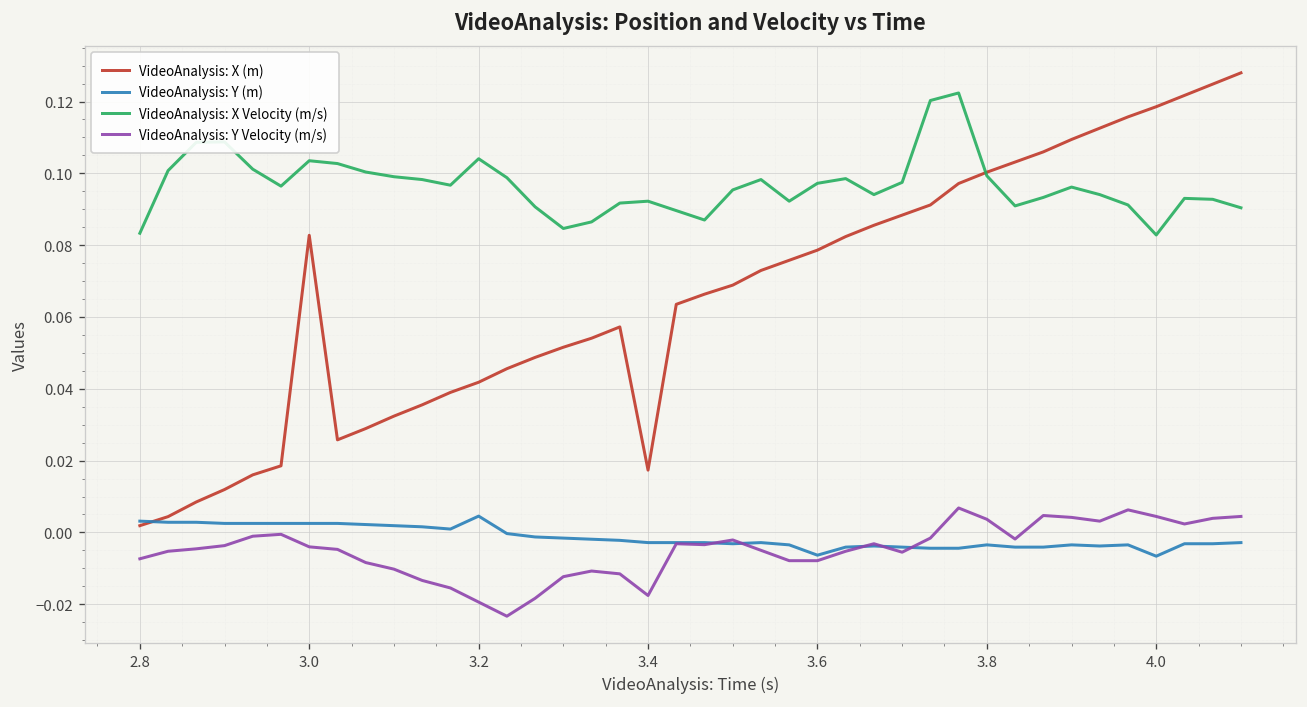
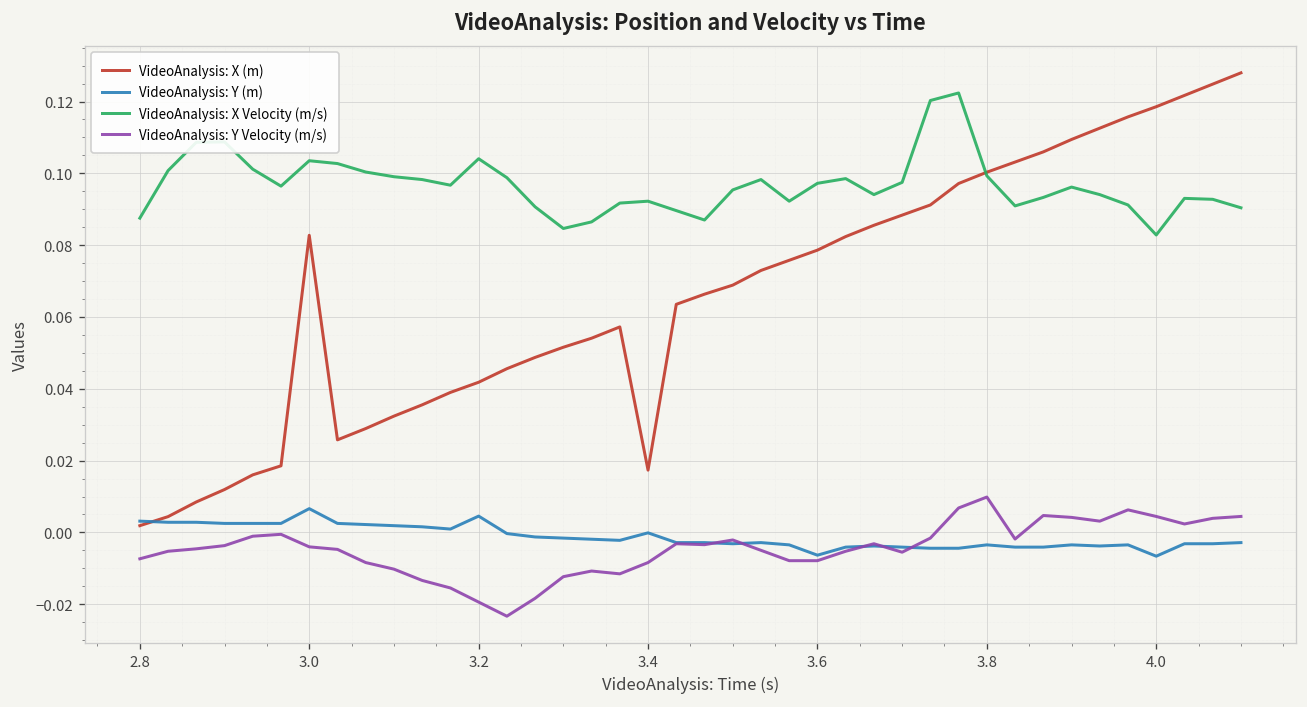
VideoAnalysis: X Velocity (m/s), 2.8: 0.083 -> 0.088
VideoAnalysis: Y (m), 3.0: 0.003 -> 0.007
VideoAnalysis: Y (m), 3.4: -0.003 -> 0.000
VideoAnalysis: Y Velocity (m/s), 3.4: -0.018 -> -0.008
VideoAnalysis: Y Velocity (m/s), 3.8: 0.004 -> 0.010
